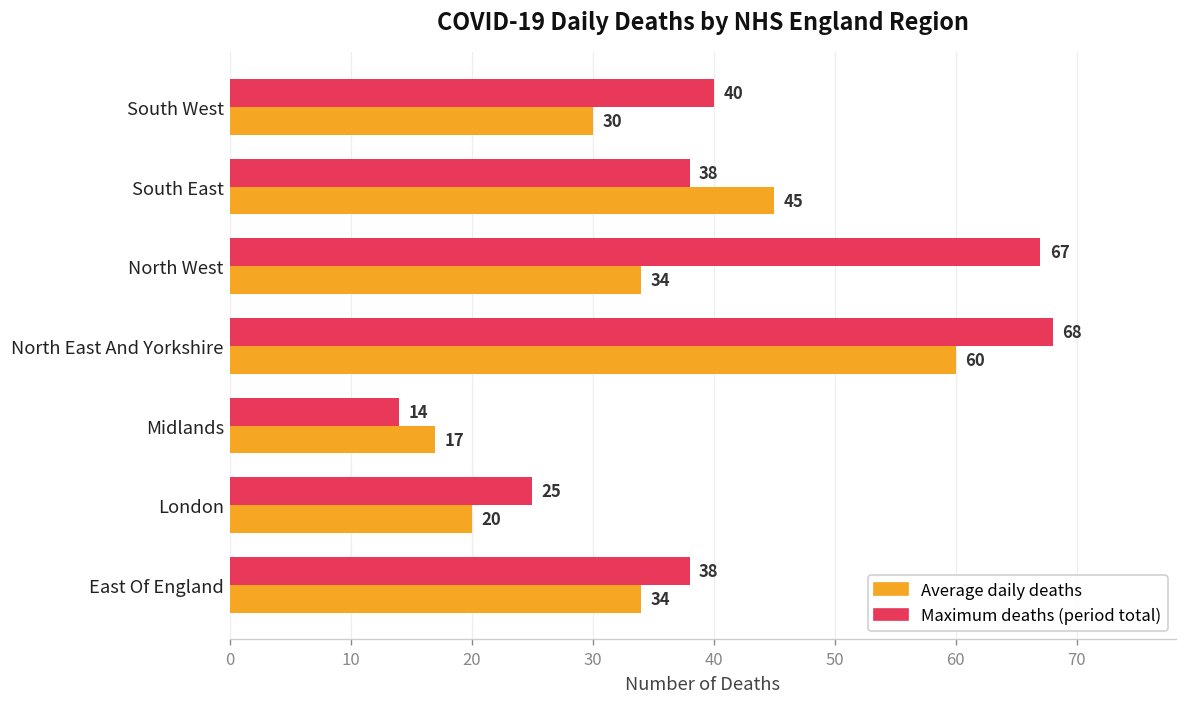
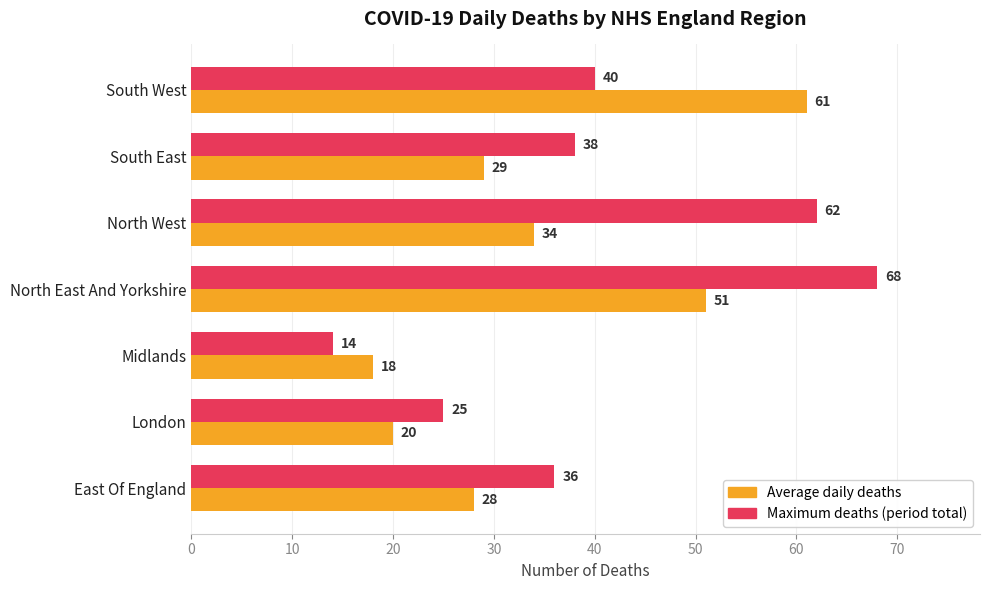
Average daily deaths, South West: 30 -> 61
Average daily deaths, South East: 45 -> 29
Maximum deaths (period total), North West: 67 -> 62
Average daily deaths, North East And Yorkshire: 60 -> 51
Average daily deaths, Midlands: 17 -> 18
Maximum deaths (period total), East Of England: 38 -> 36
Average daily deaths, East Of England: 34 -> 28
